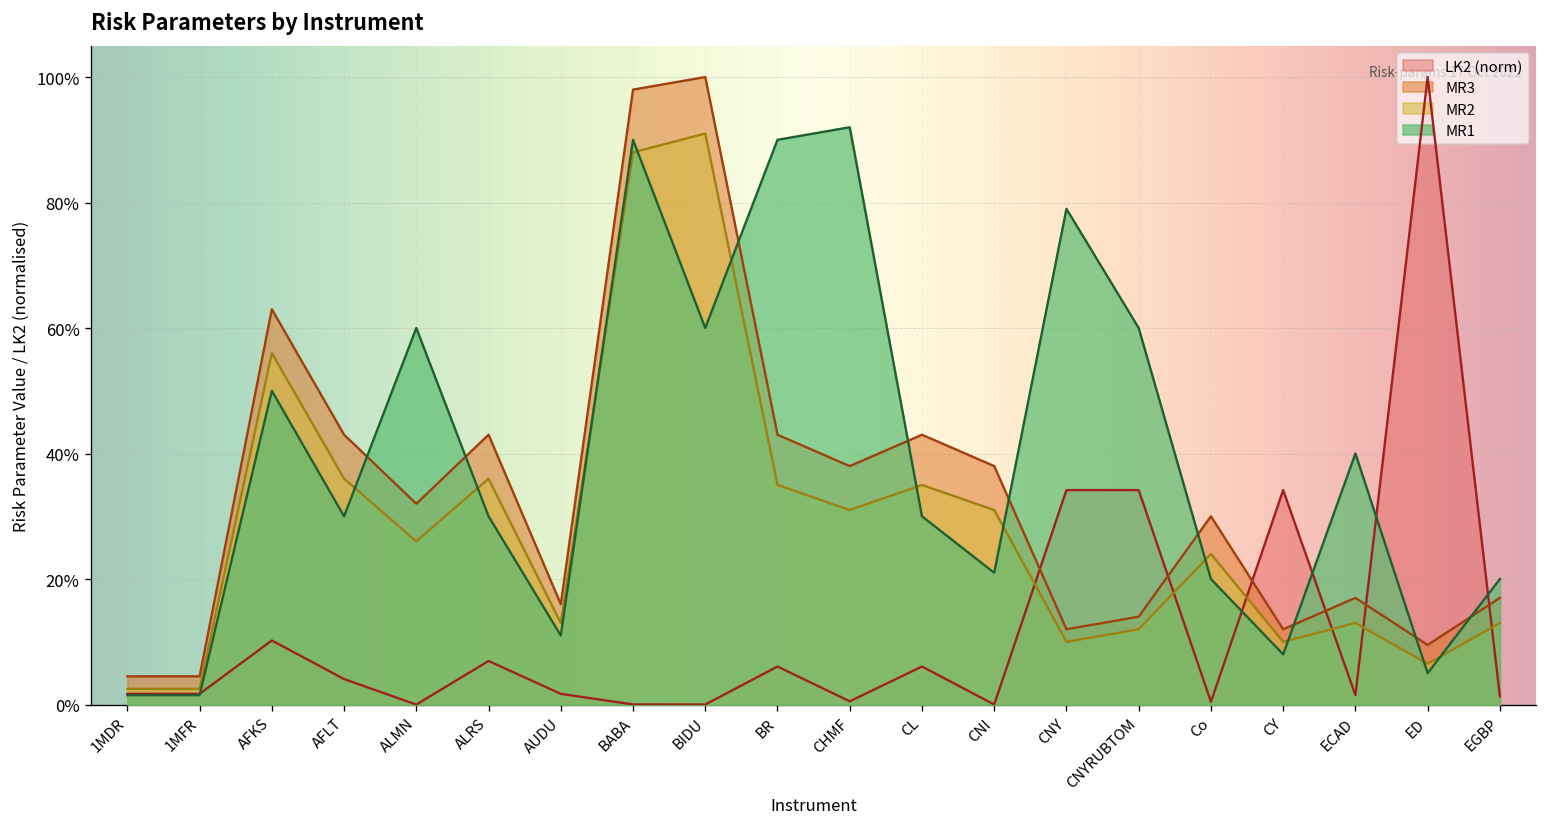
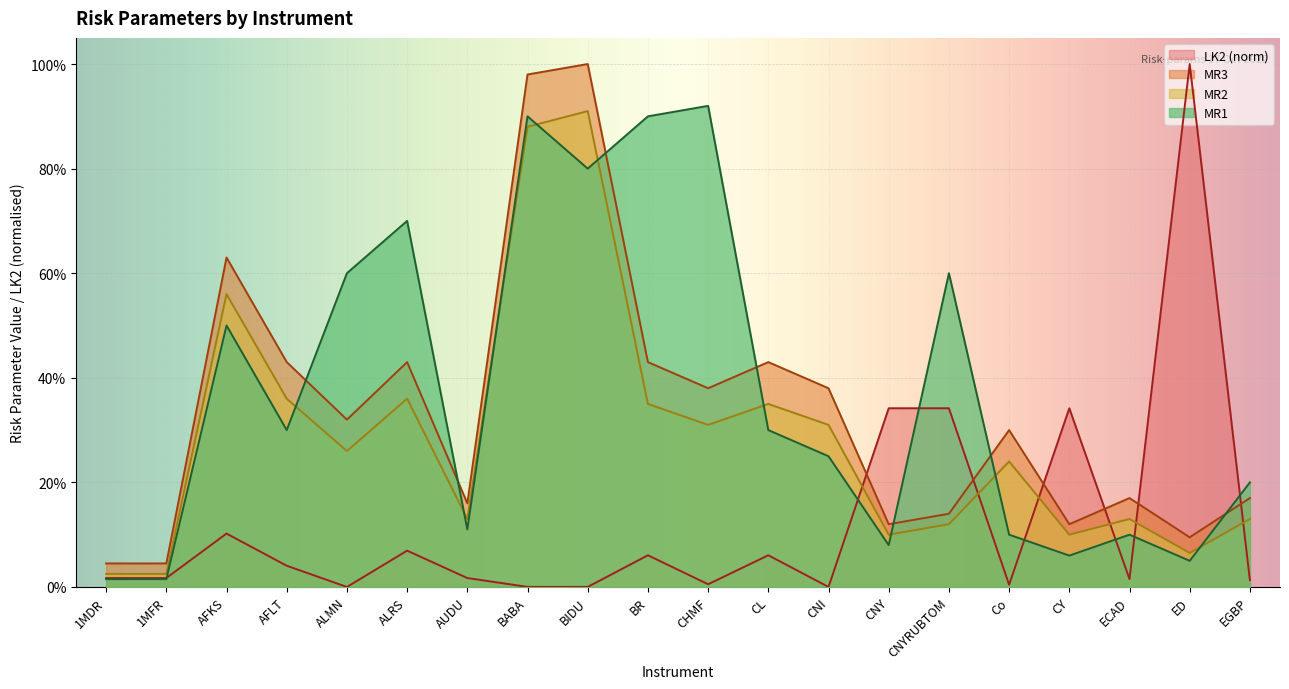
MR1, ALRS: 30% -> 70%
MR1, BIDU: 60% -> 80%
MR1, CNI: 21% -> 25%
MR1, CNY: 79% -> 8%
MR1, Co: 20% -> 10%
MR1, CY: 8% -> 6%
MR1, ECAD: 40% -> 10%
